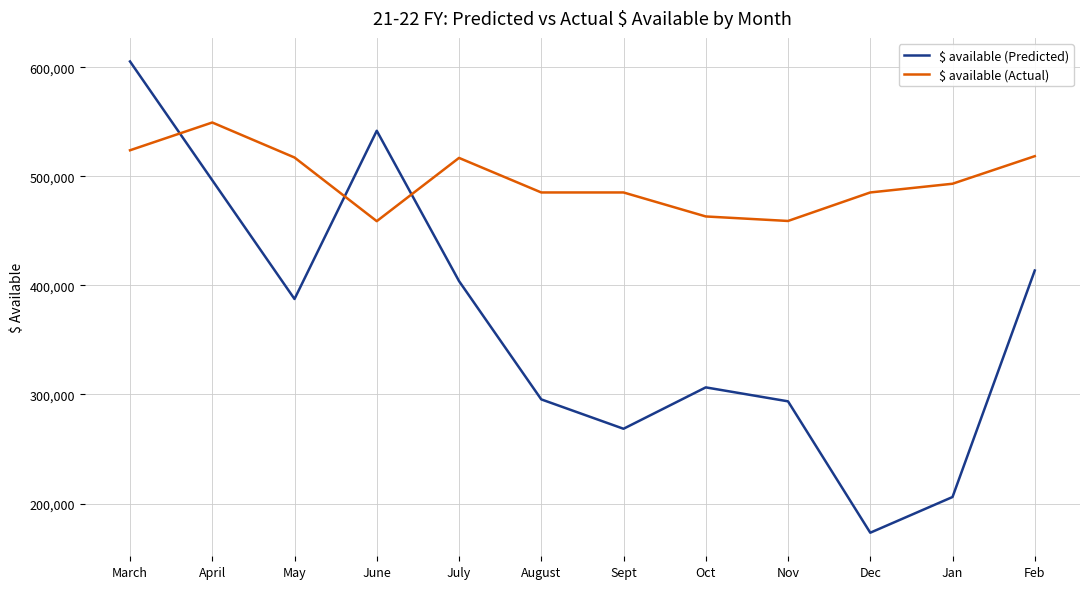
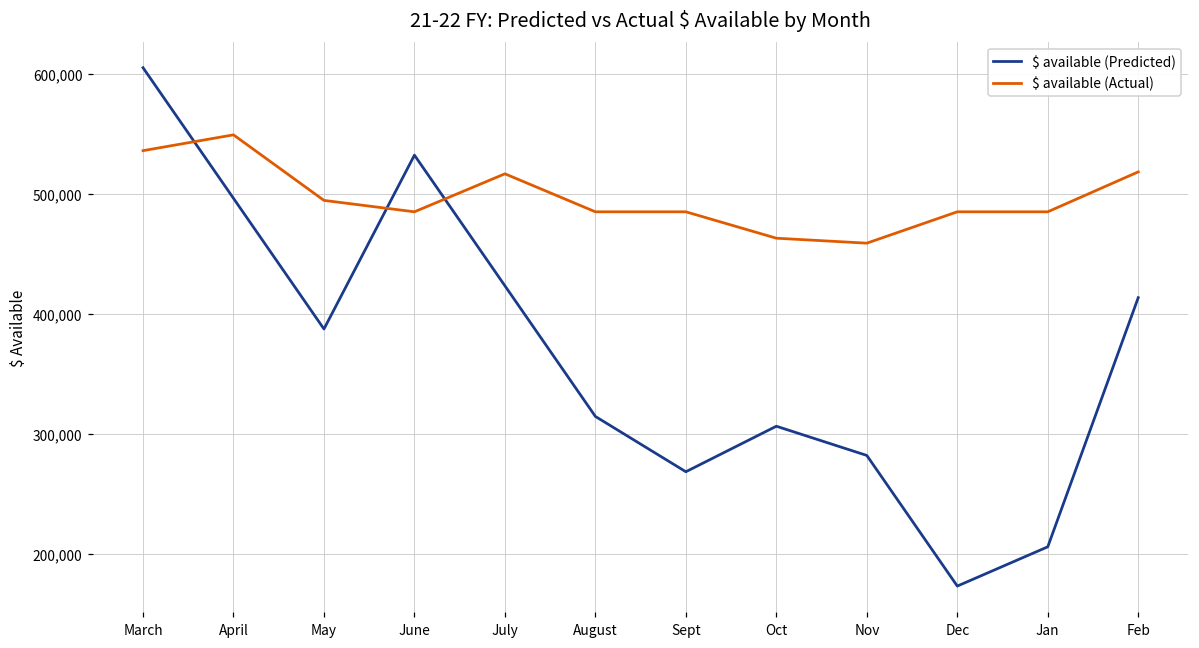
$ available (Actual), March: 524,000 -> 536,000
$ available (Actual), May: 517,000 -> 495,000
$ available (Predicted), June: 542,000 -> 532,000
$ available (Actual), June: 459,000 -> 485,000
$ available (Predicted), July: 404,000 -> 424,000
$ available (Predicted), August: 296,000 -> 315,000
$ available (Predicted), Nov: 294,000 -> 282,000
$ available (Actual), Jan: 493,000 -> 485,000
